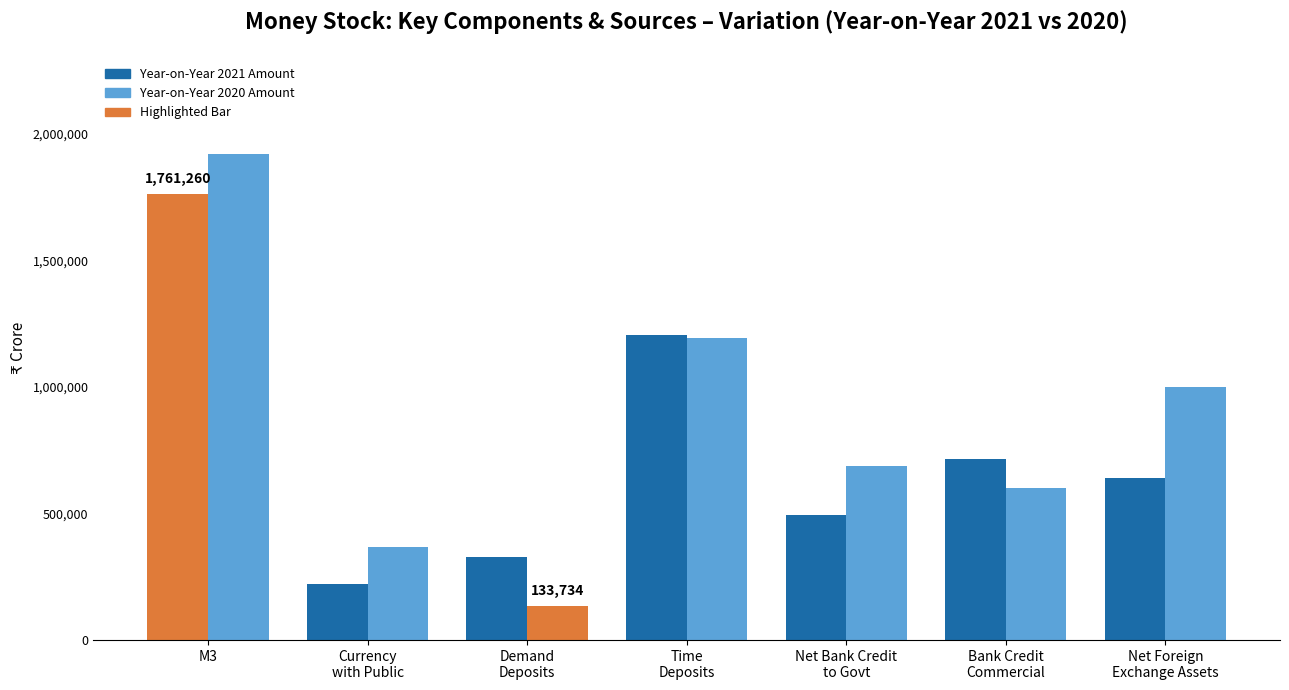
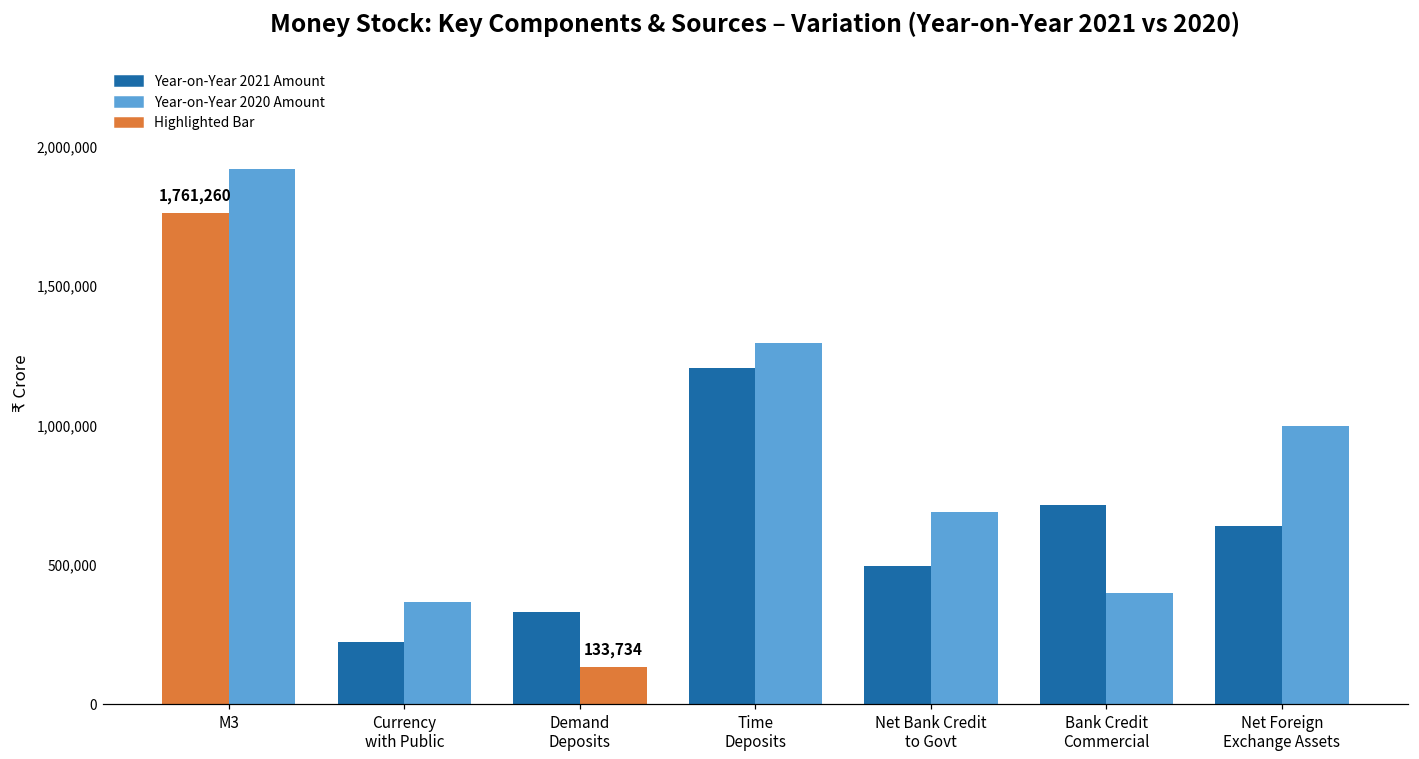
Year-on-Year 2020 Amount, Time Deposits: 1,190,000 -> 1,300,000
Year-on-Year 2020 Amount, Bank Credit Commercial: 600,000 -> 400,000
